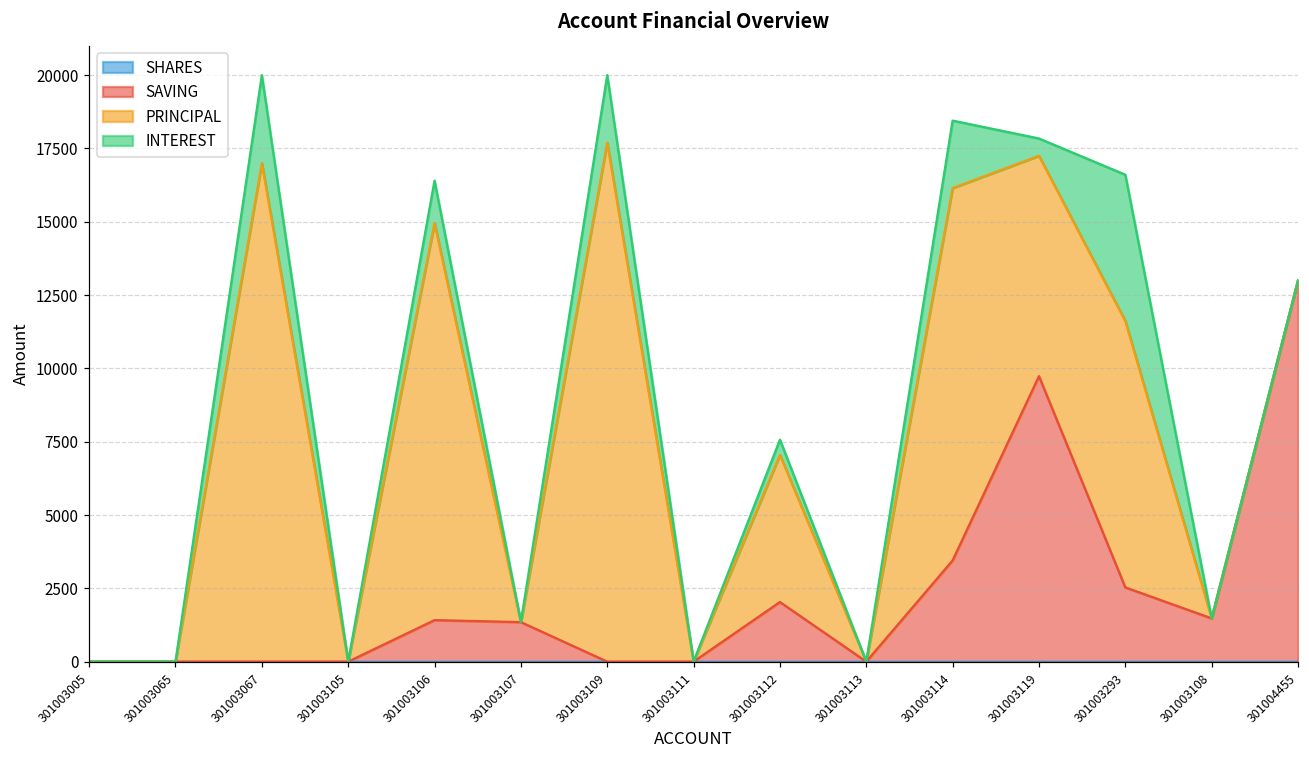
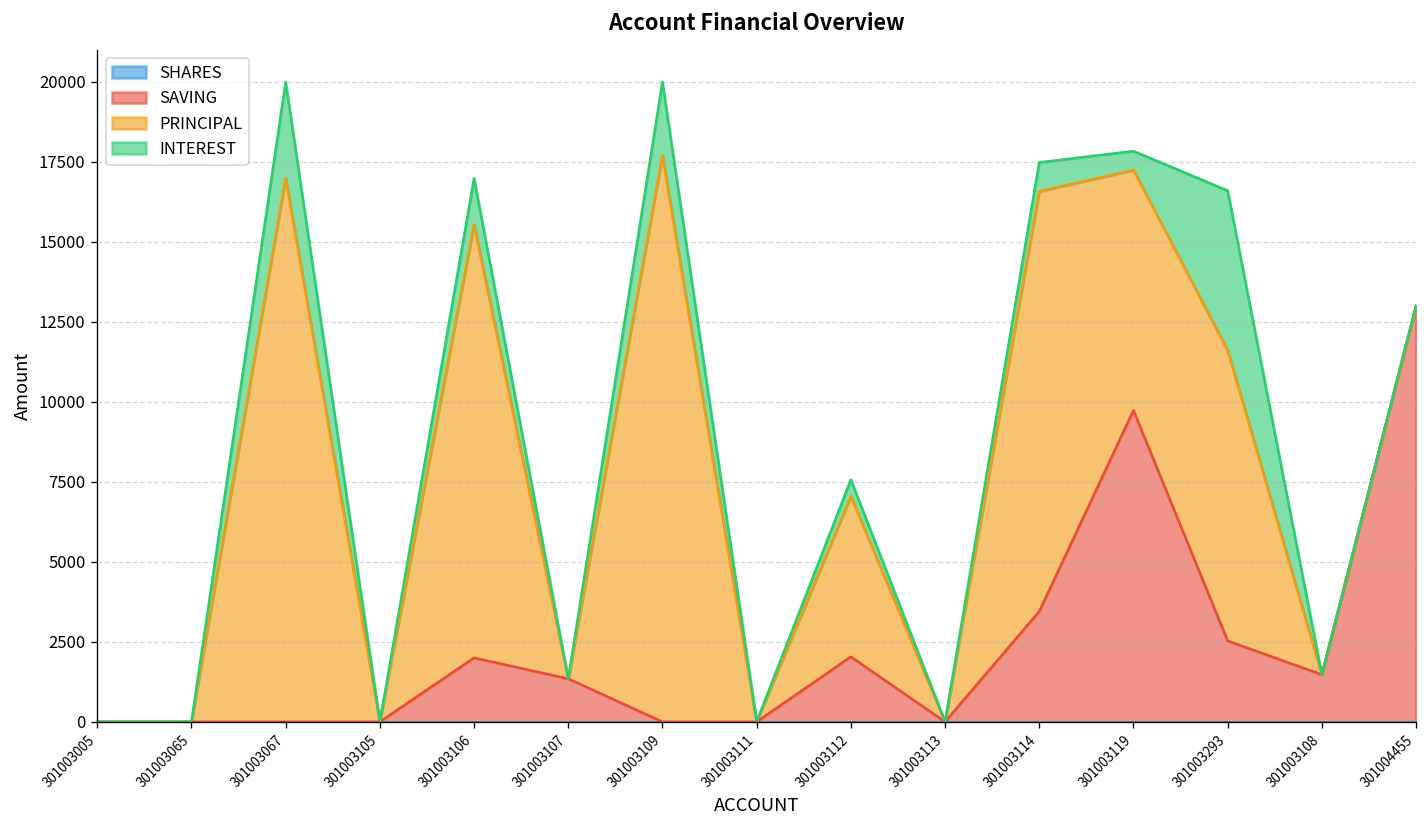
SAVING, 301003106: 1400 -> 2000
PRINCIPAL, 301003114: 12700 -> 13100
INTEREST, 301003114: 2300 -> 900
